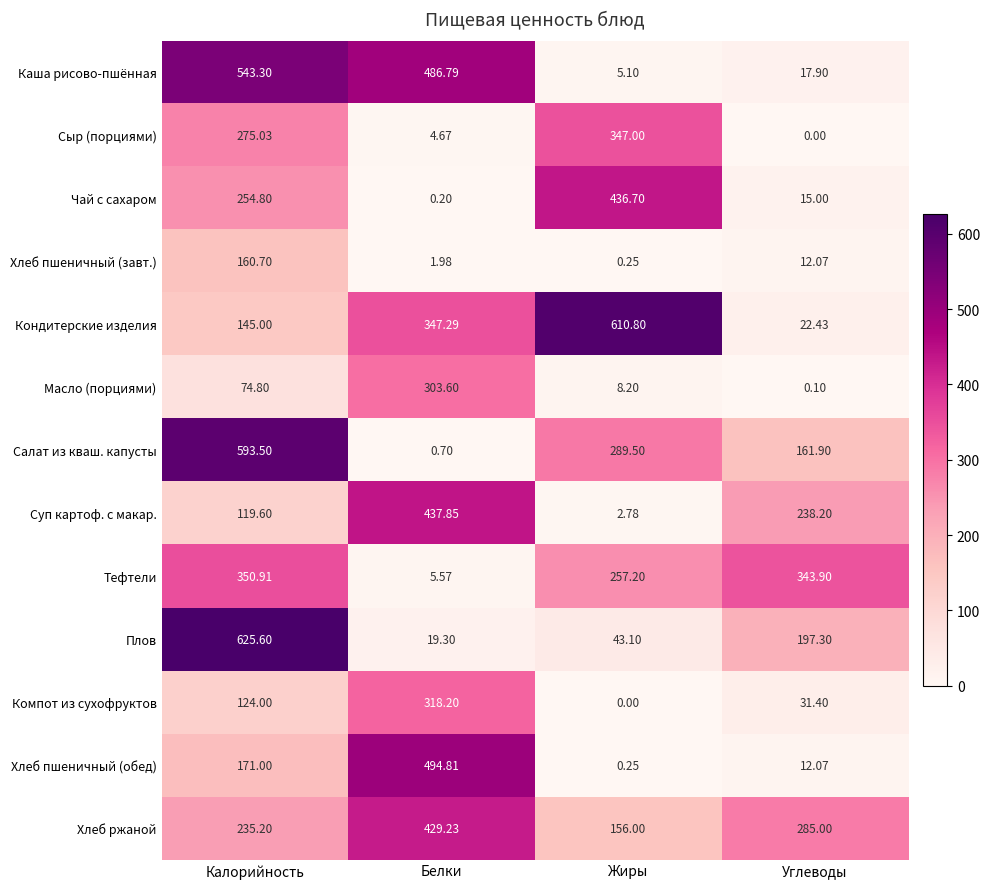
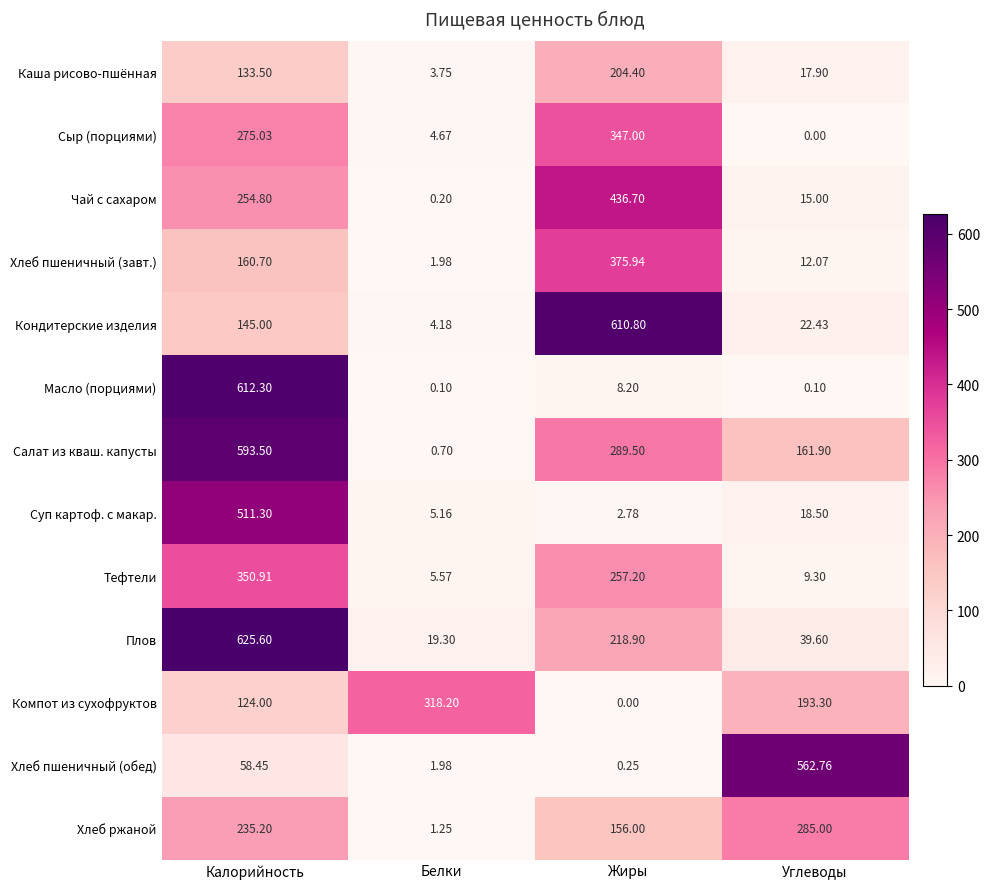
Каша рисово-пшённая, Калорийность: 543.30 -> 133.50
Каша рисово-пшённая, Белки: 486.79 -> 3.75
Каша рисово-пшённая, Жиры: 5.10 -> 204.40
Хлеб пшеничный (завт.), Жиры: 0.25 -> 375.94
Кондитерские изделия, Белки: 347.29 -> 4.18
Масло (порциями), Калорийность: 74.80 -> 612.30
Масло (порциями), Белки: 303.60 -> 0.10
Суп картоф. с макар., Калорийность: 119.60 -> 511.30
Суп картоф. с макар., Белки: 437.85 -> 5.16
Суп картоф. с макар., Углеводы: 238.20 -> 18.50
Тефтели, Углеводы: 343.90 -> 9.30
Плов, Жиры: 43.10 -> 218.90
Плов, Углеводы: 197.30 -> 39.60
Компот из сухофруктов, Углеводы: 31.40 -> 193.30
Хлеб пшеничный (обед), Калорийность: 171.00 -> 58.45
Хлеб пшеничный (обед), Белки: 494.81 -> 1.98
Хлеб пшеничный (обед), Углеводы: 12.07 -> 562.76
Хлеб ржаной, Белки: 429.23 -> 1.25
